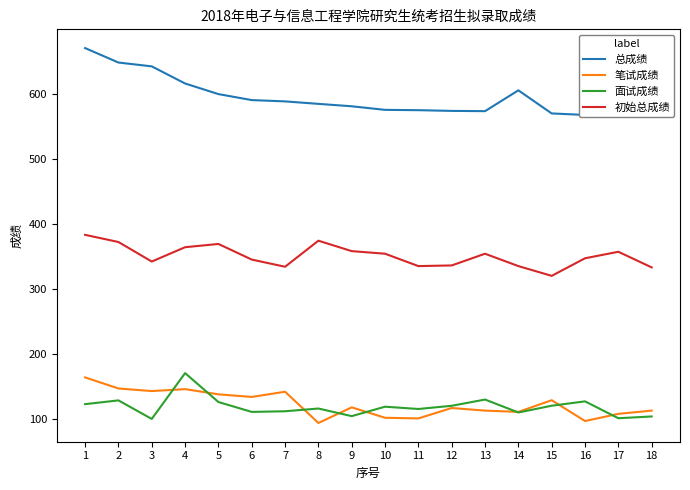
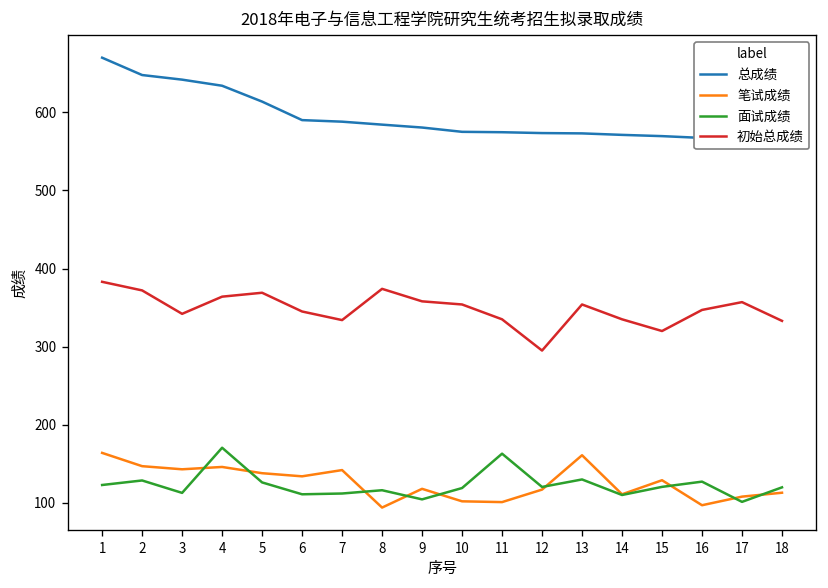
面试成绩, 3: 100 -> 110
总成绩, 4: 620 -> 630
总成绩, 5: 600 -> 610
面试成绩, 11: 120 -> 160
初始总成绩, 12: 340 -> 300
笔试成绩, 13: 110 -> 160
总成绩, 14: 610 -> 570
面试成绩, 18: 100 -> 120
